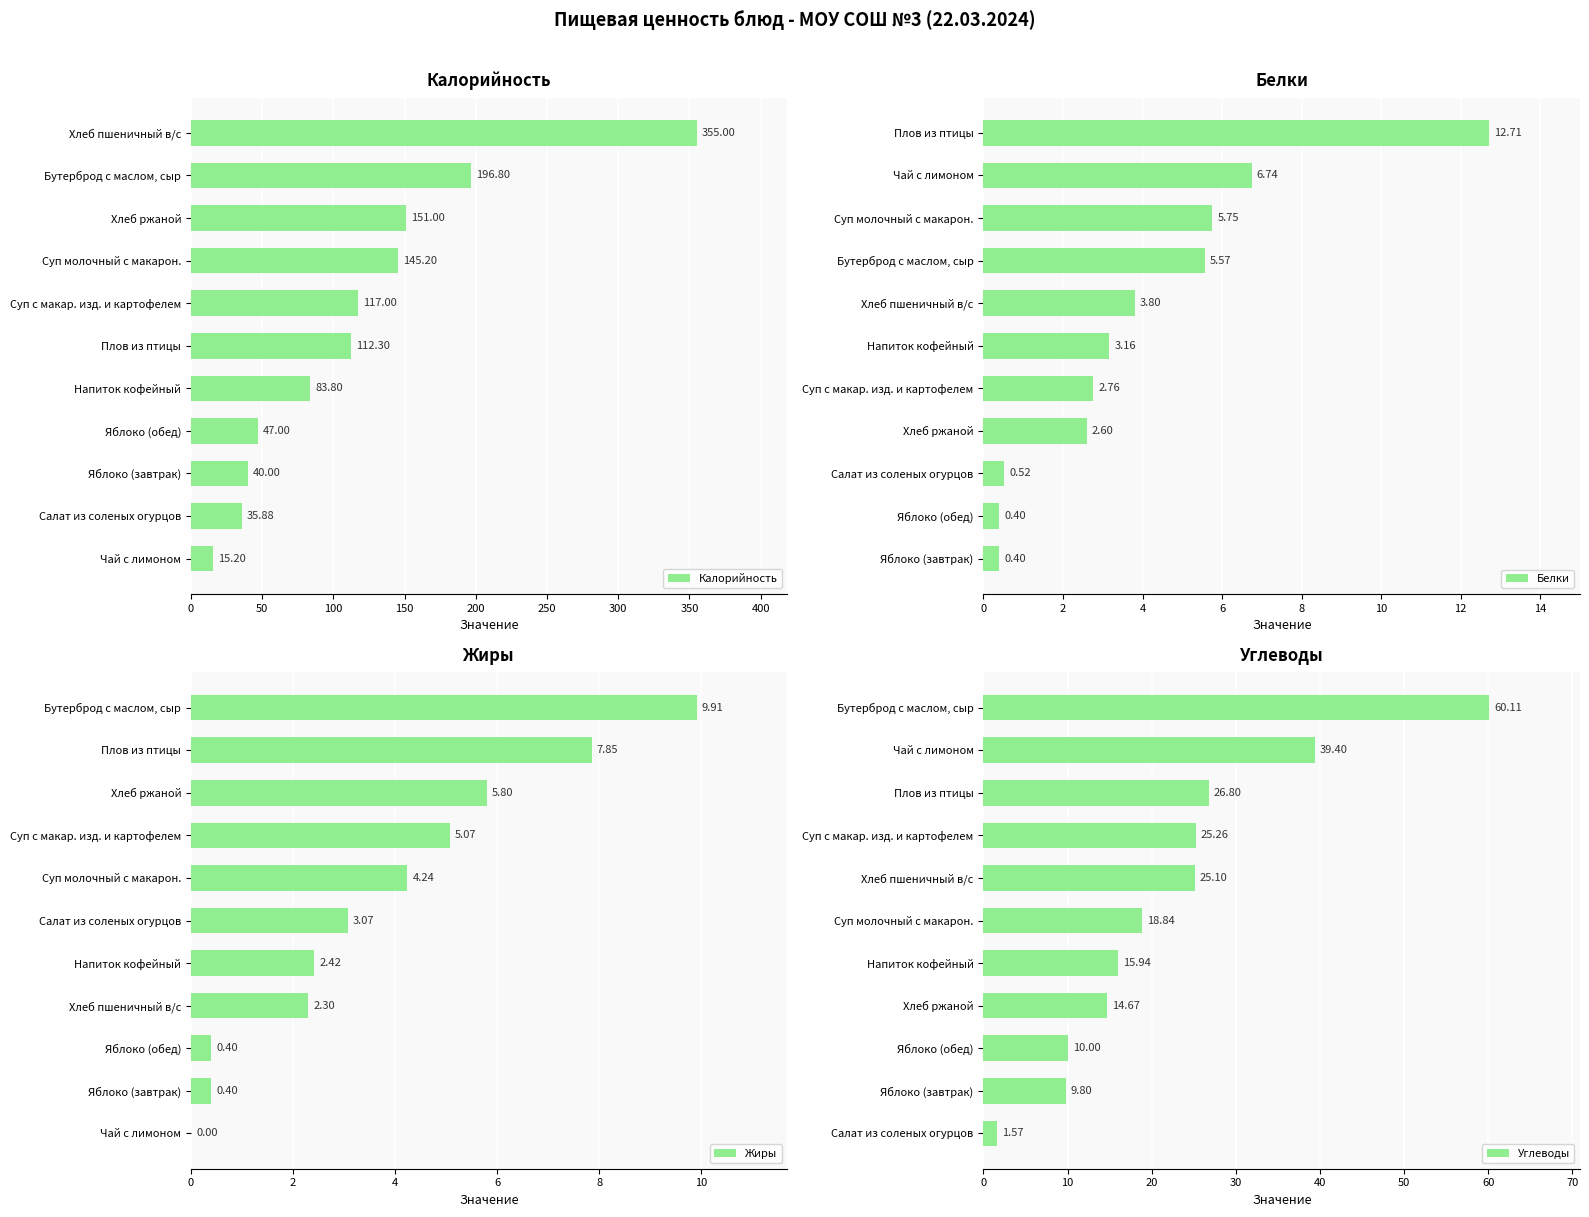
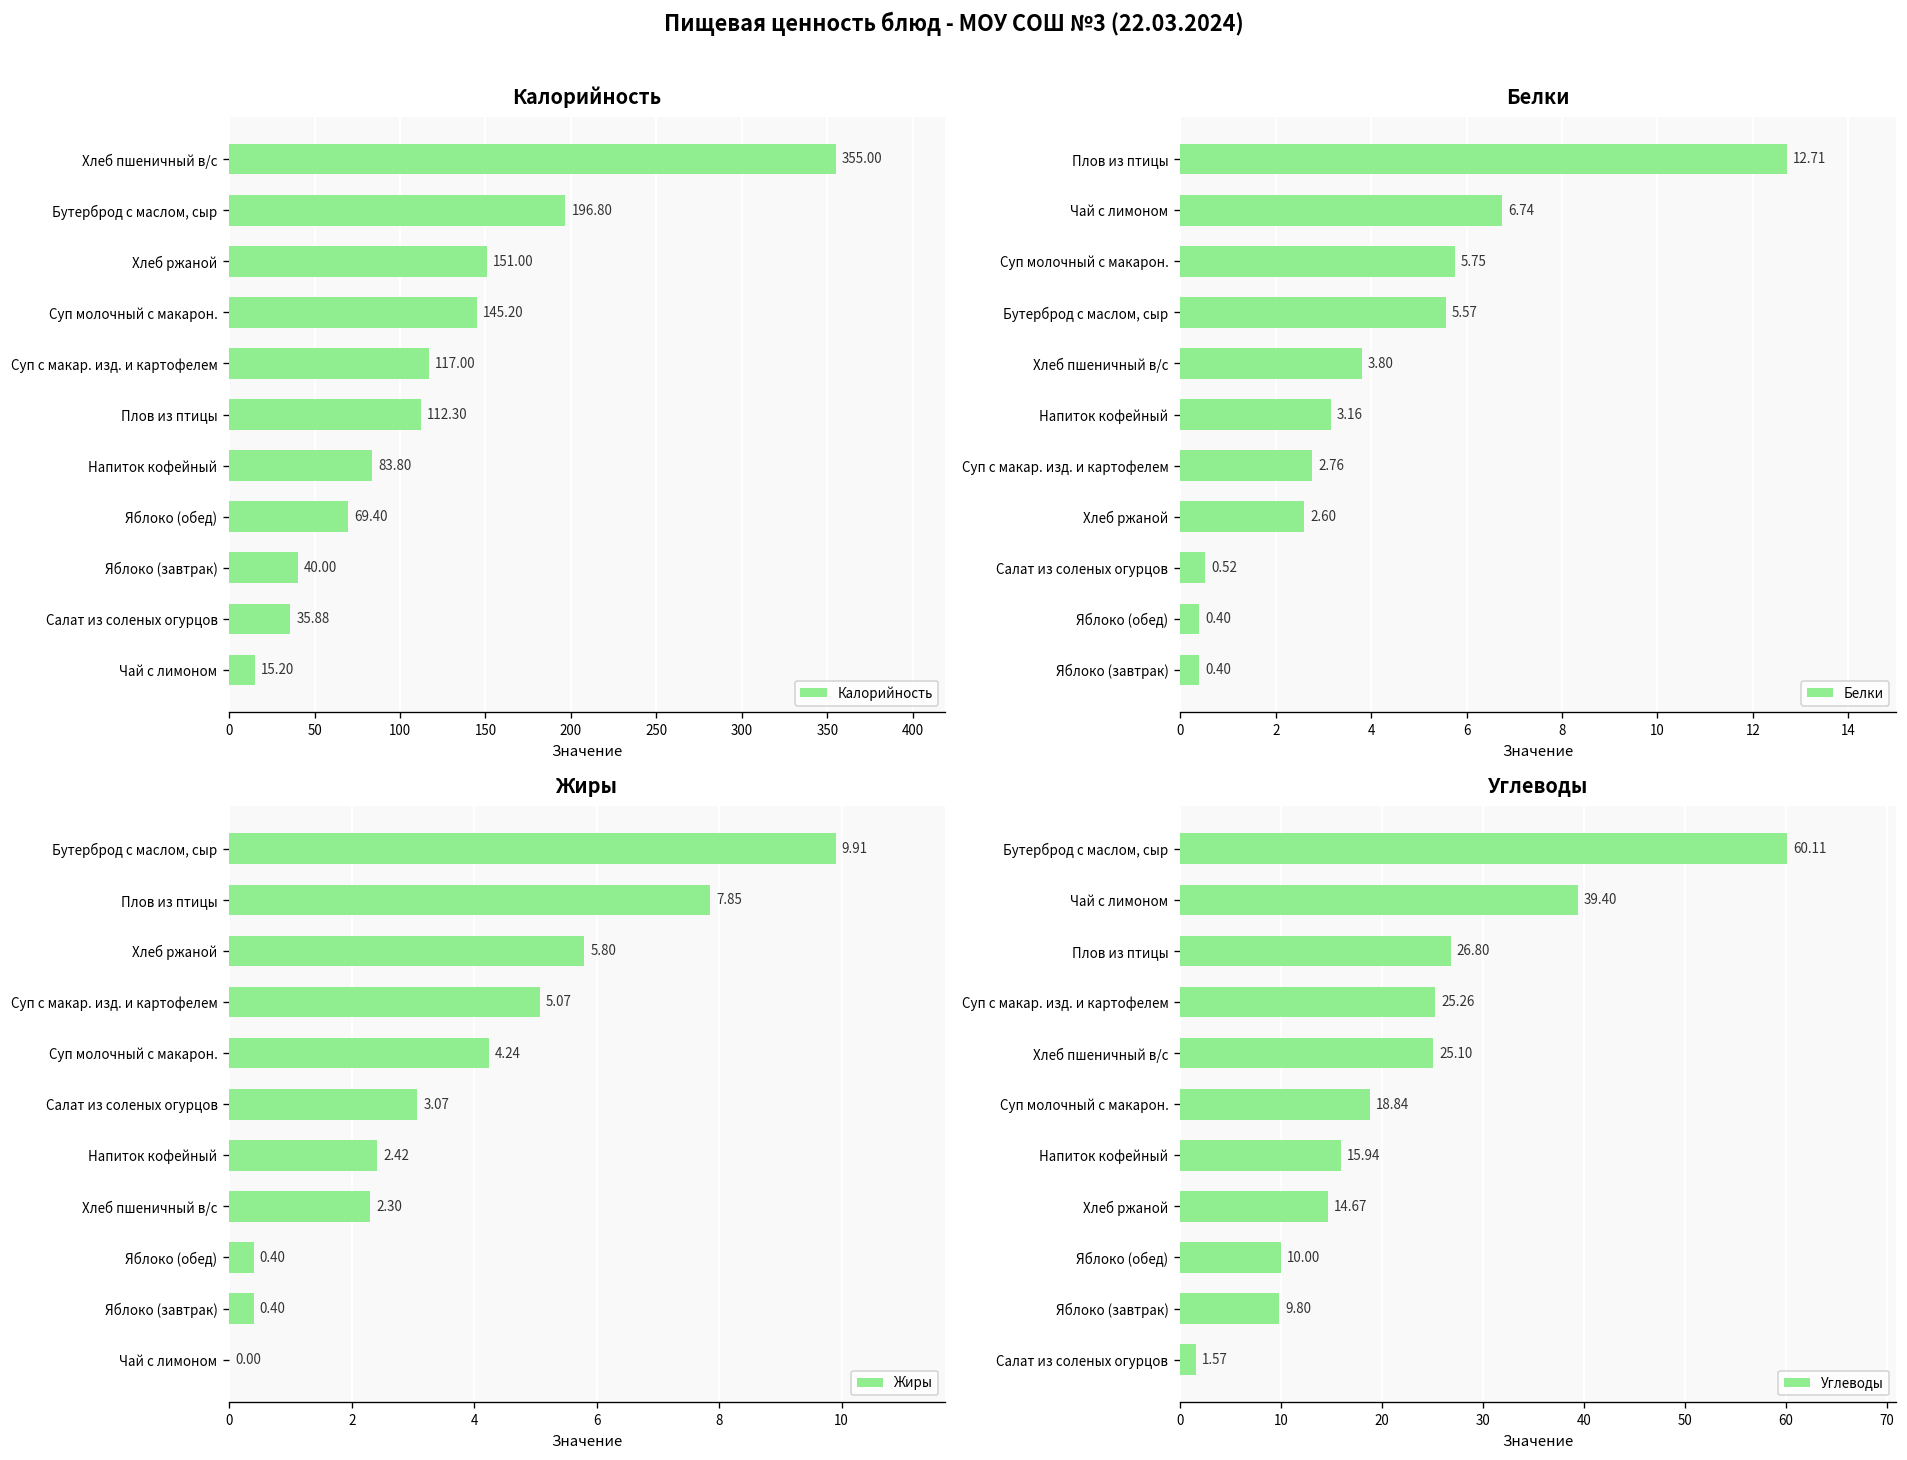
Калорийность, Яблоко (обед): 47.00 -> 69.40
